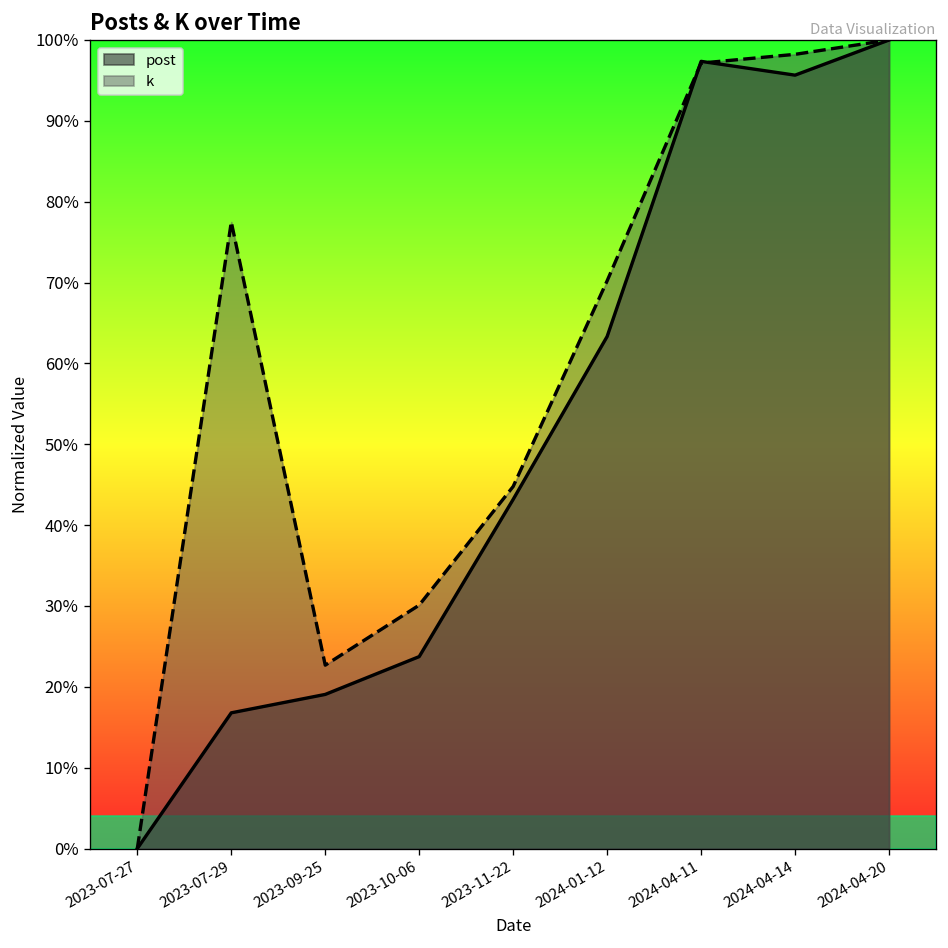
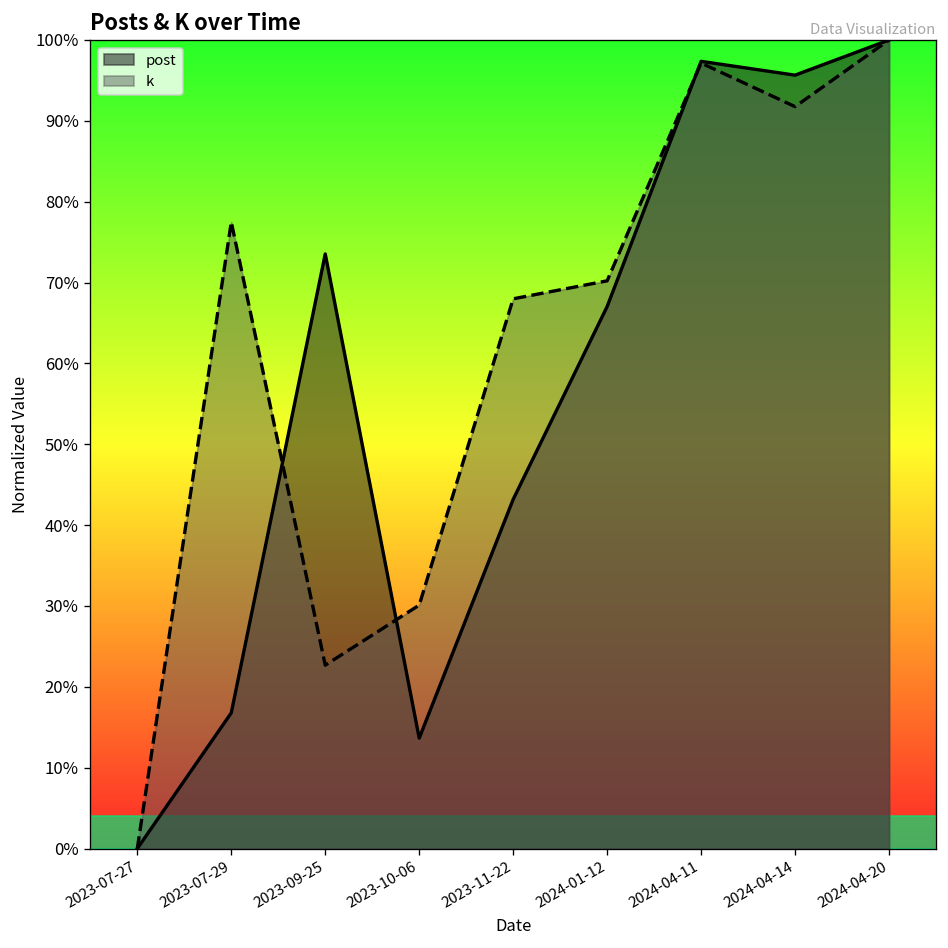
post, 2023-09-25: 19% -> 74%
post, 2023-10-06: 24% -> 14%
k, 2023-11-22: 45% -> 68%
post, 2024-01-12: 63% -> 67%
k, 2024-04-14: 98% -> 92%
